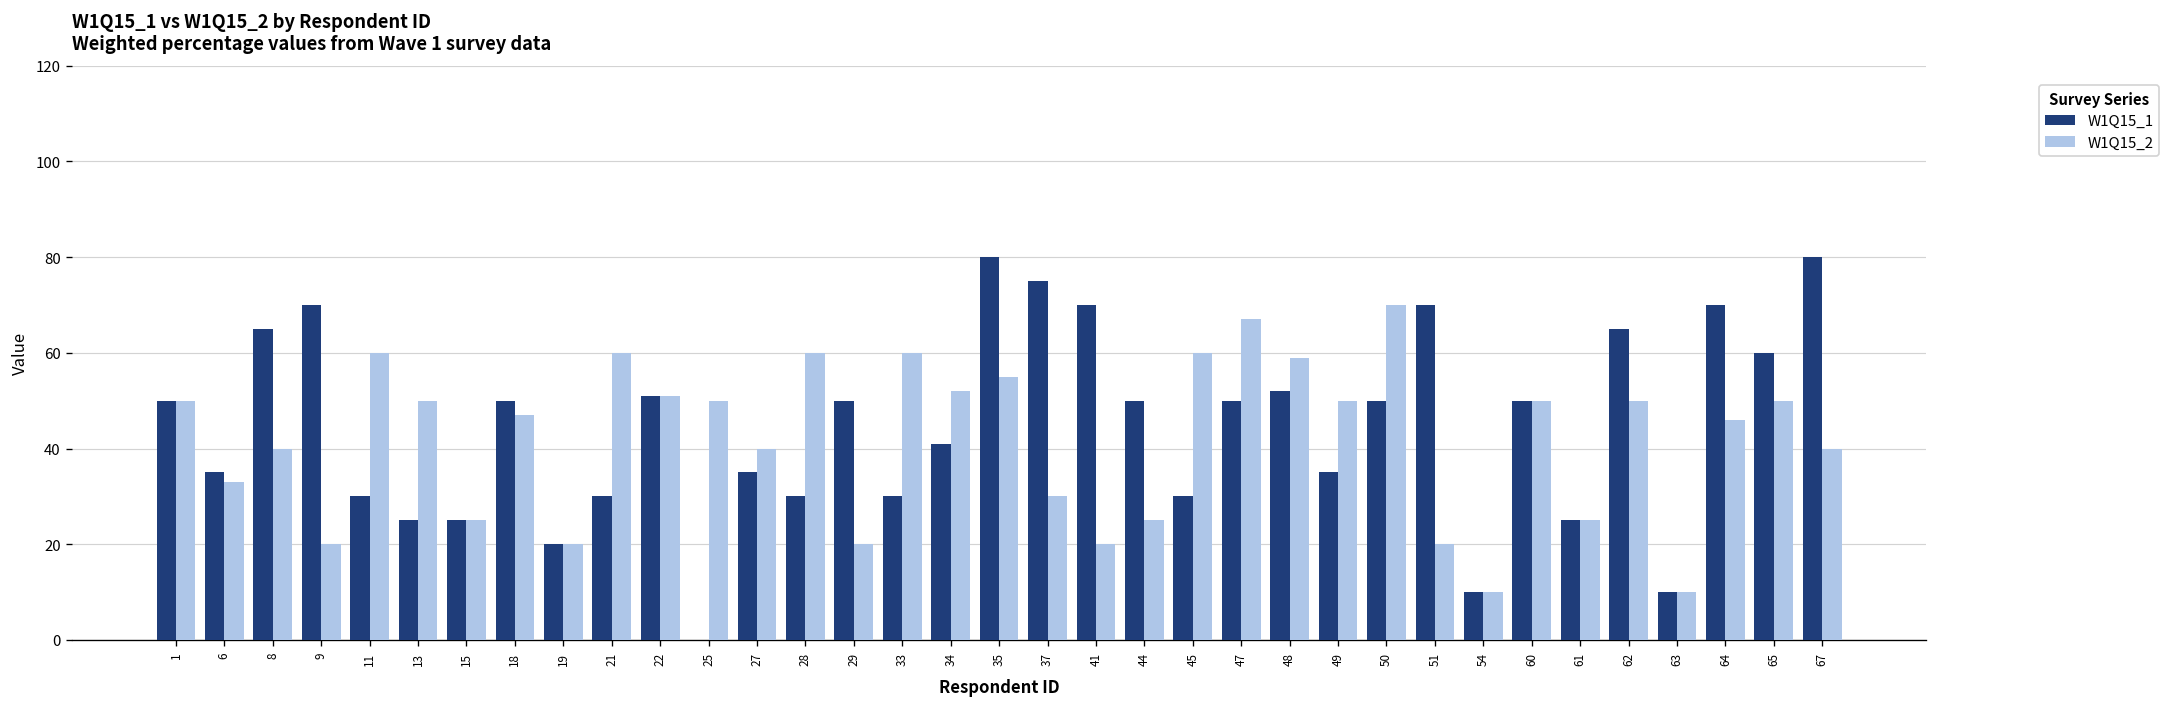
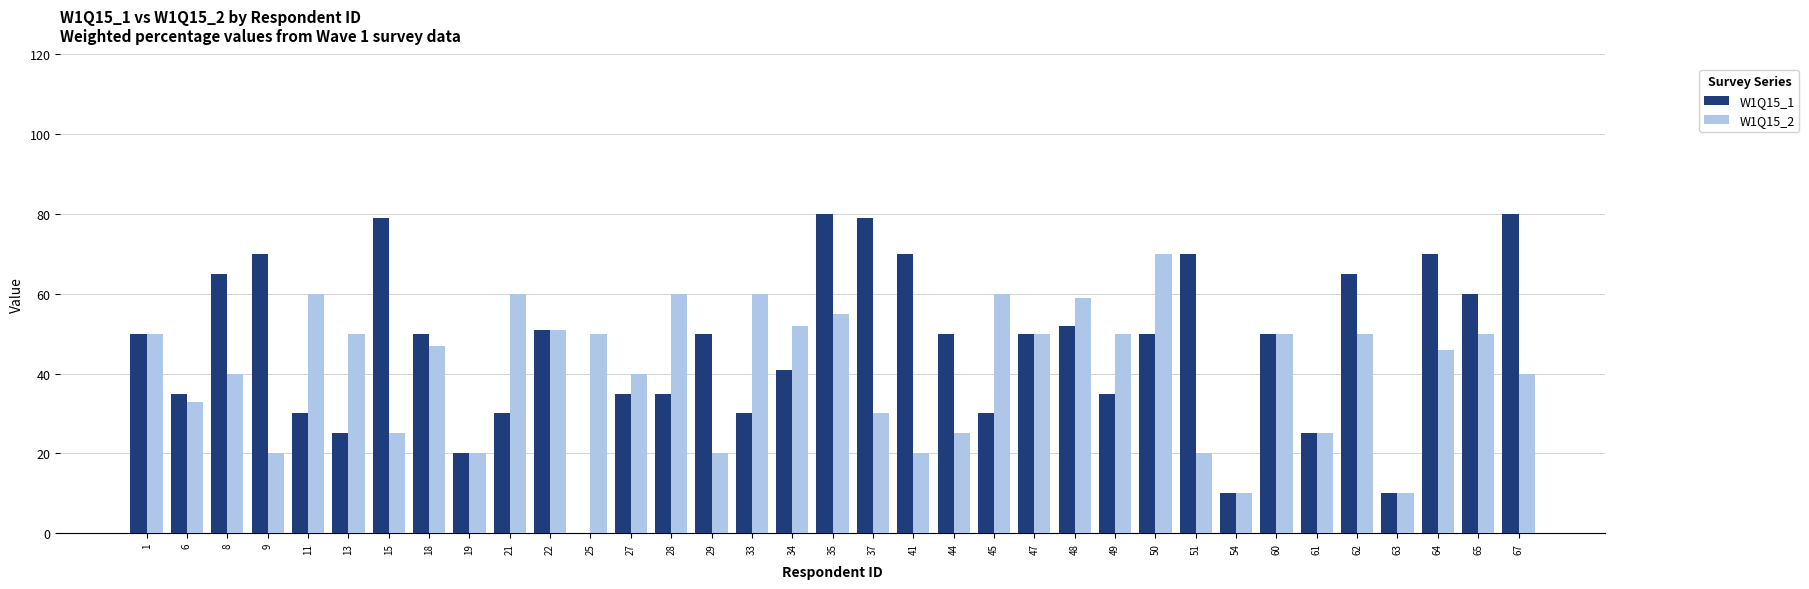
W1Q15_1, 15: 25 -> 79
W1Q15_1, 28: 30 -> 35
W1Q15_1, 37: 75 -> 79
W1Q15_2, 47: 67 -> 50
